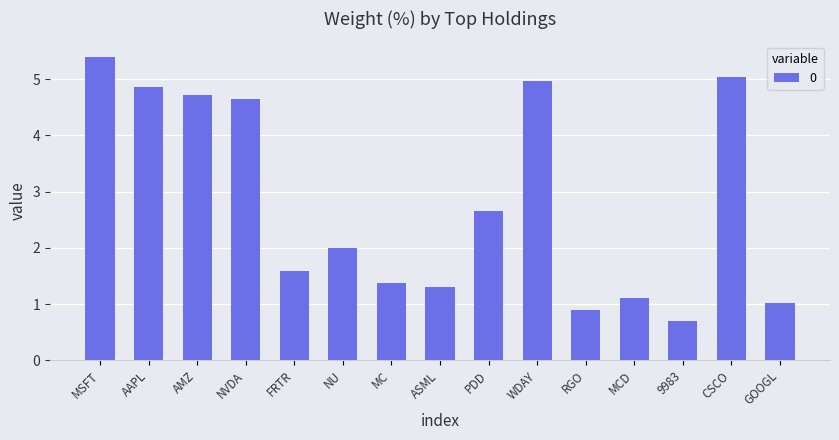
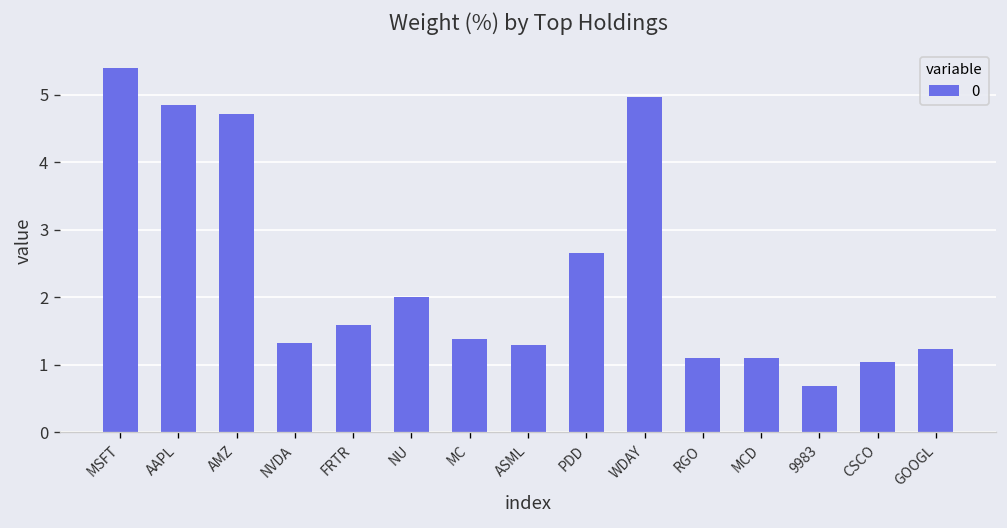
NVDA: 4.6 -> 1.3
RGO: 0.9 -> 1.1
CSCO: 5.0 -> 1.0
GOOGL: 1.0 -> 1.2
